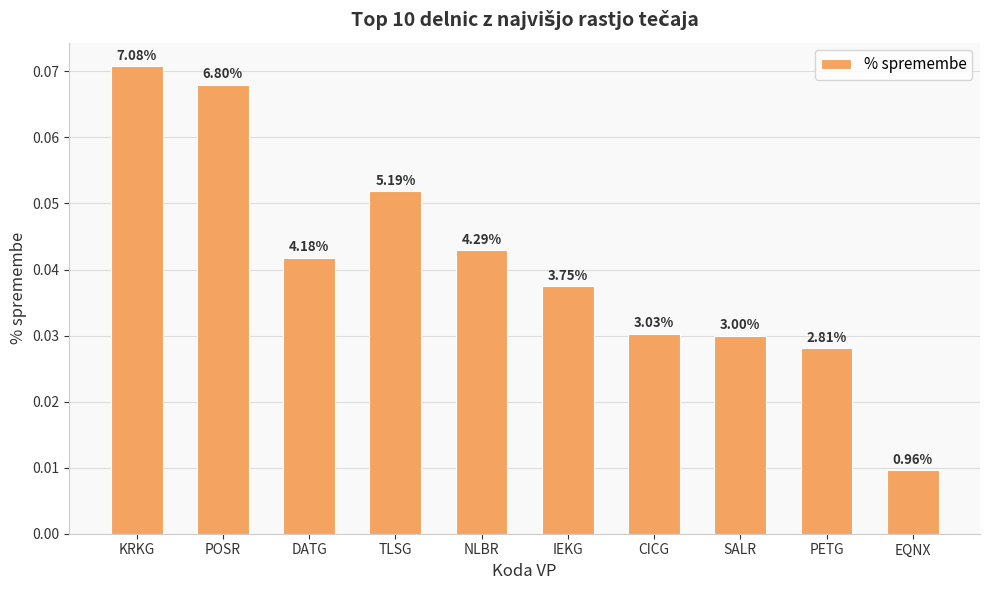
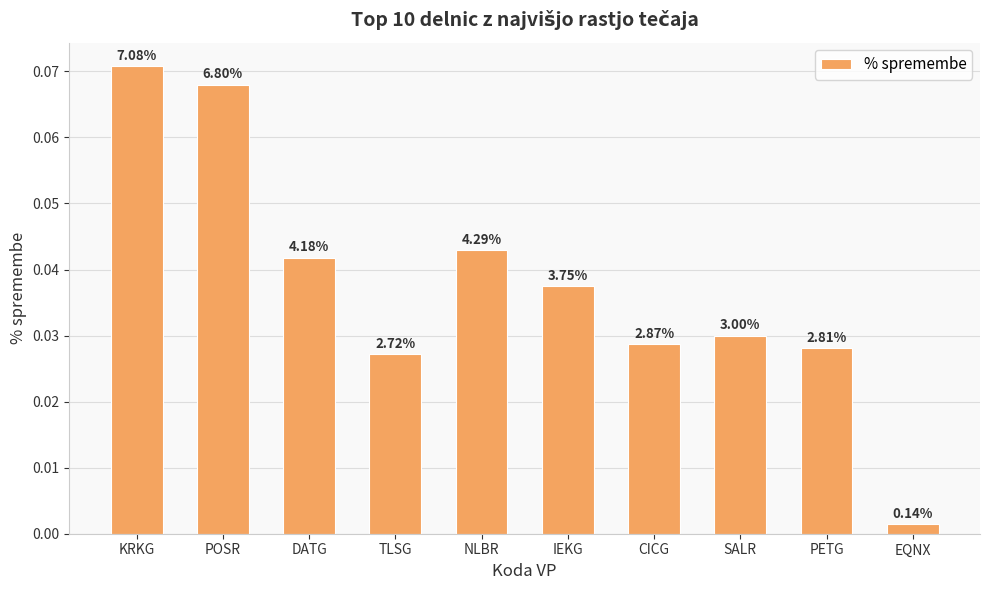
TLSG: 5.19% -> 2.72%
CICG: 3.03% -> 2.87%
EQNX: 0.96% -> 0.14%
